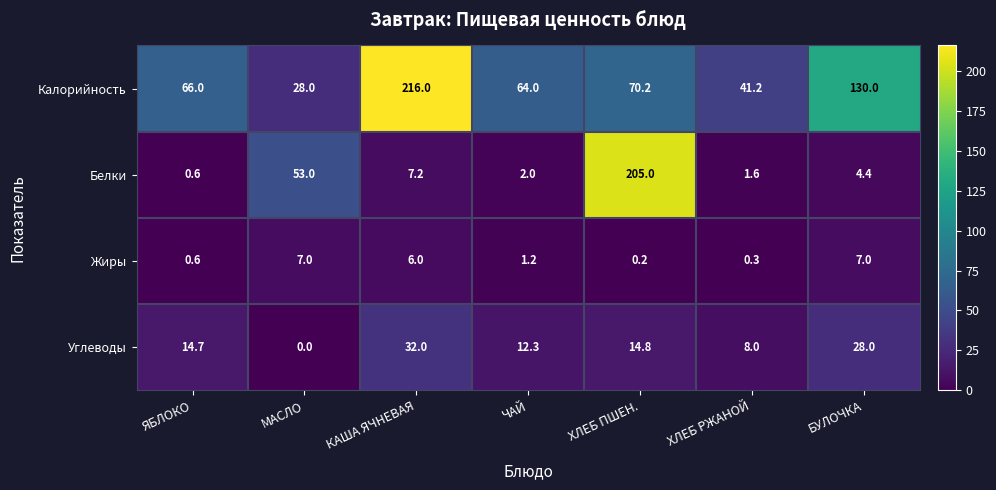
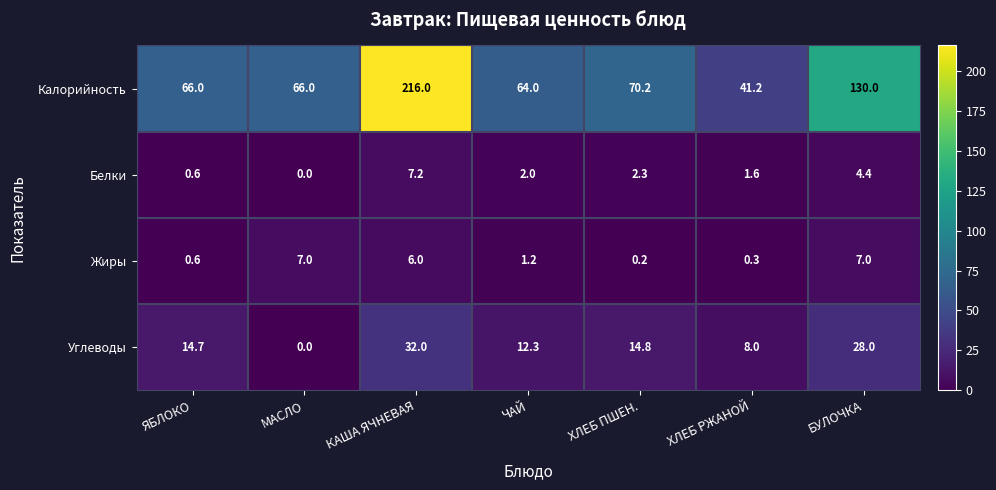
Калорийность, МАСЛО: 28.0 -> 66.0
Белки, МАСЛО: 53.0 -> 0.0
Белки, ХЛЕБ ПШЕН.: 205.0 -> 2.3
